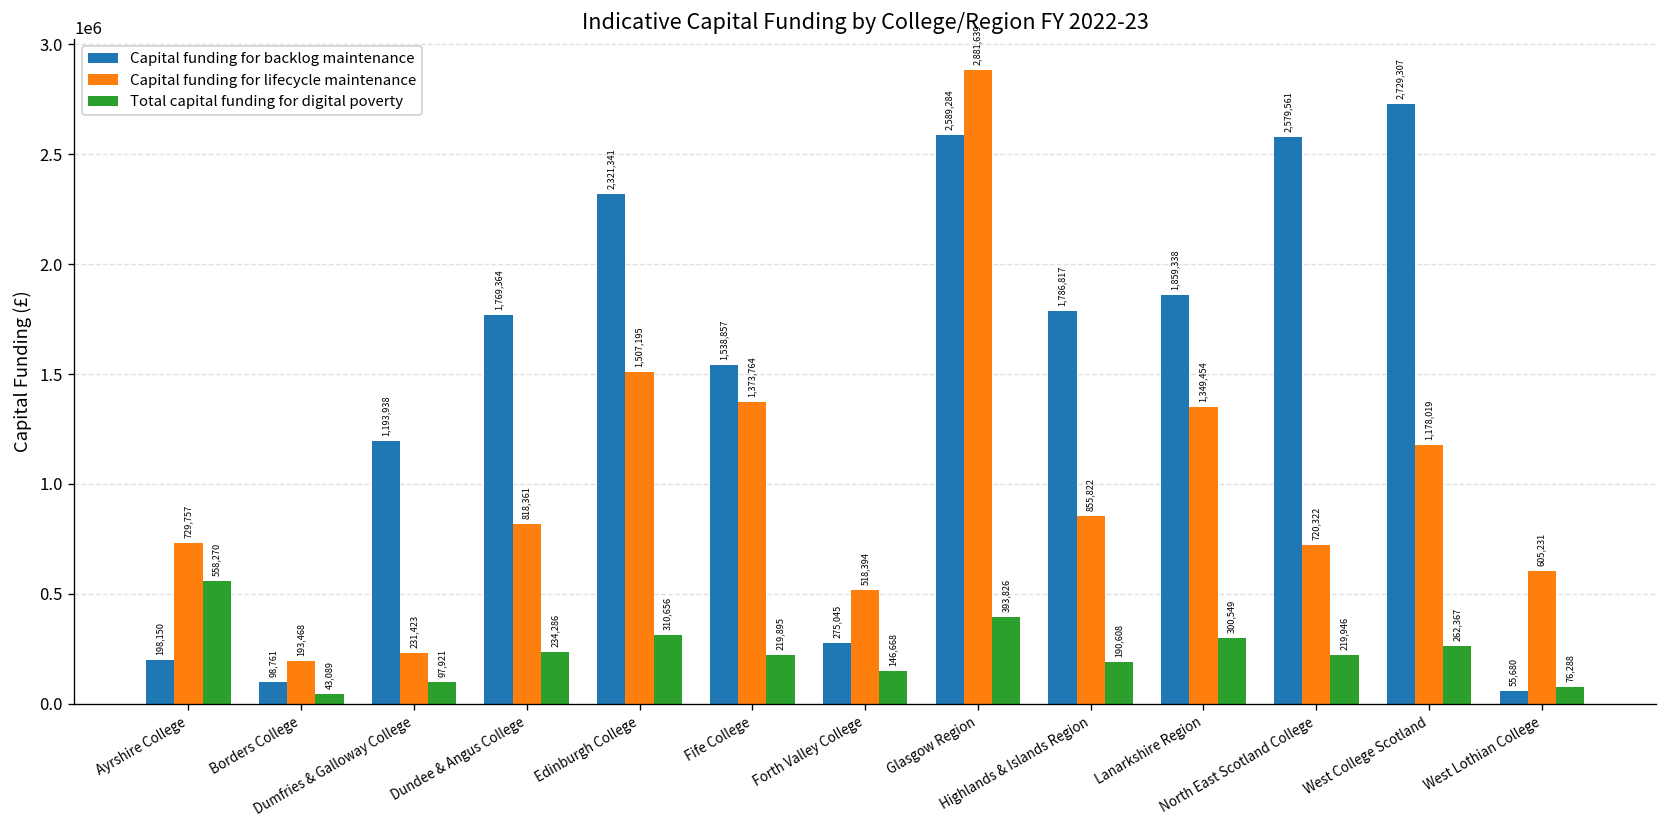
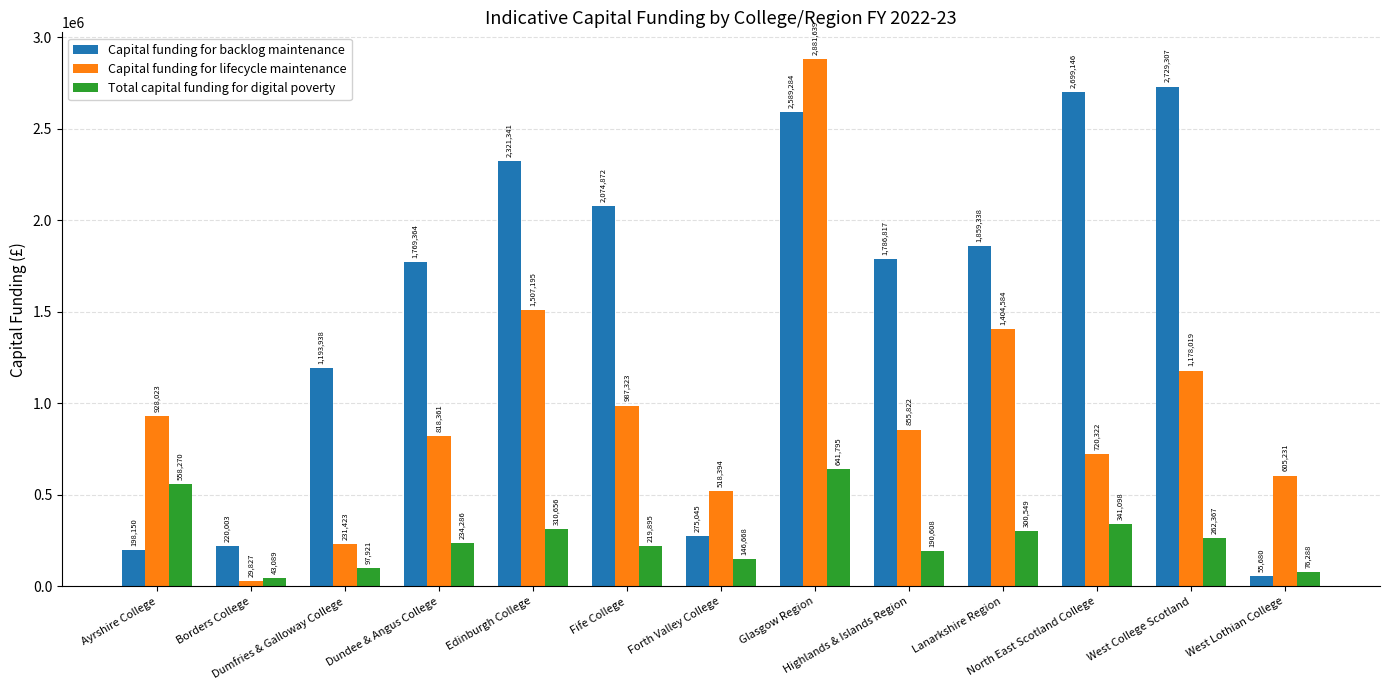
Capital funding for lifecycle maintenance, Ayrshire College: 729,757 -> 928,023
Capital funding for backlog maintenance, Borders College: 98,761 -> 220,003
Capital funding for lifecycle maintenance, Borders College: 193,468 -> 29,827
Capital funding for backlog maintenance, Fife College: 1,538,857 -> 2,074,872
Capital funding for lifecycle maintenance, Fife College: 1,373,764 -> 987,323
Total capital funding for digital poverty, Glasgow Region: 393,826 -> 641,795
Capital funding for lifecycle maintenance, Lanarkshire Region: 1,349,454 -> 1,404,584
Capital funding for backlog maintenance, North East Scotland College: 2,579,561 -> 2,699,146
Total capital funding for digital poverty, North East Scotland College: 219,946 -> 341,098
